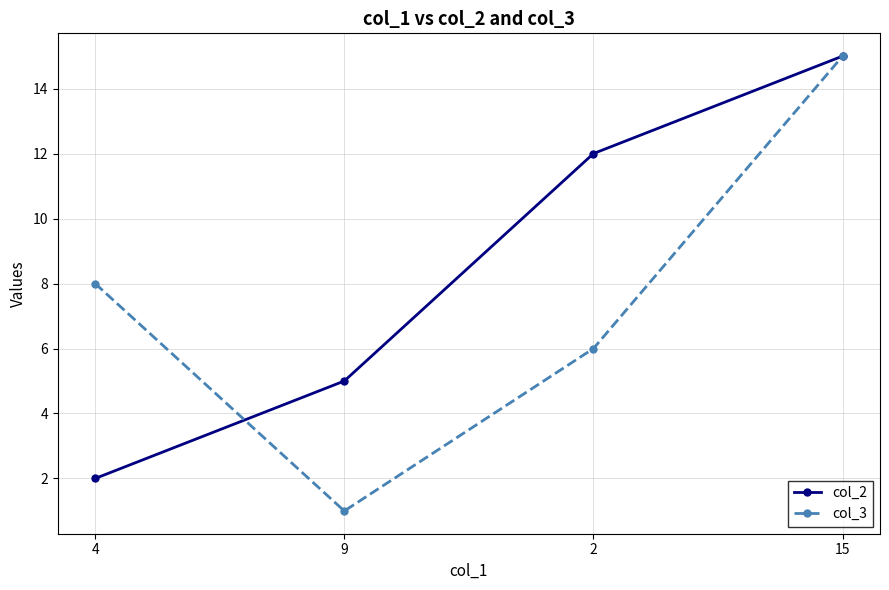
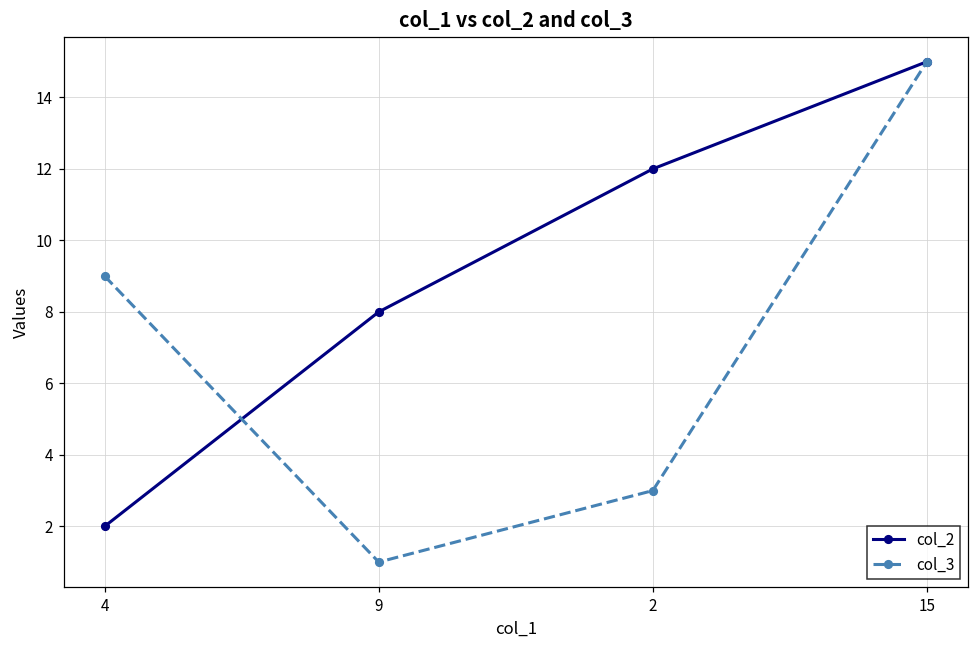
col_3, 4: 8 -> 9
col_2, 9: 5 -> 8
col_3, 2: 6 -> 3
